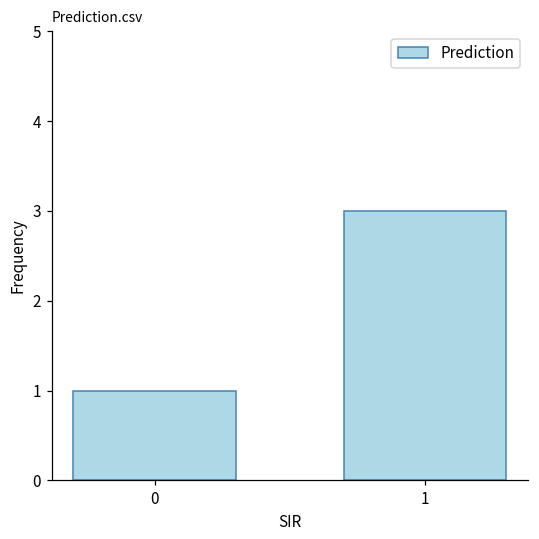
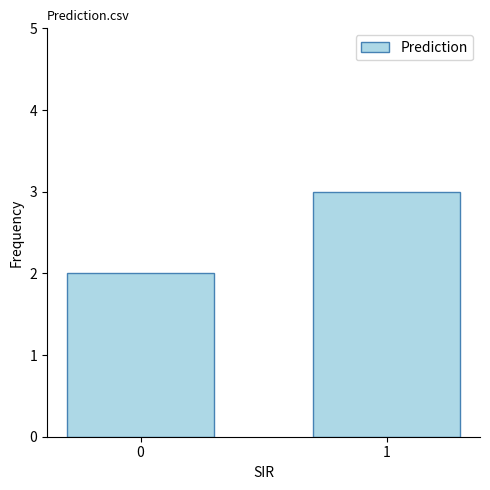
0: 1 -> 2
